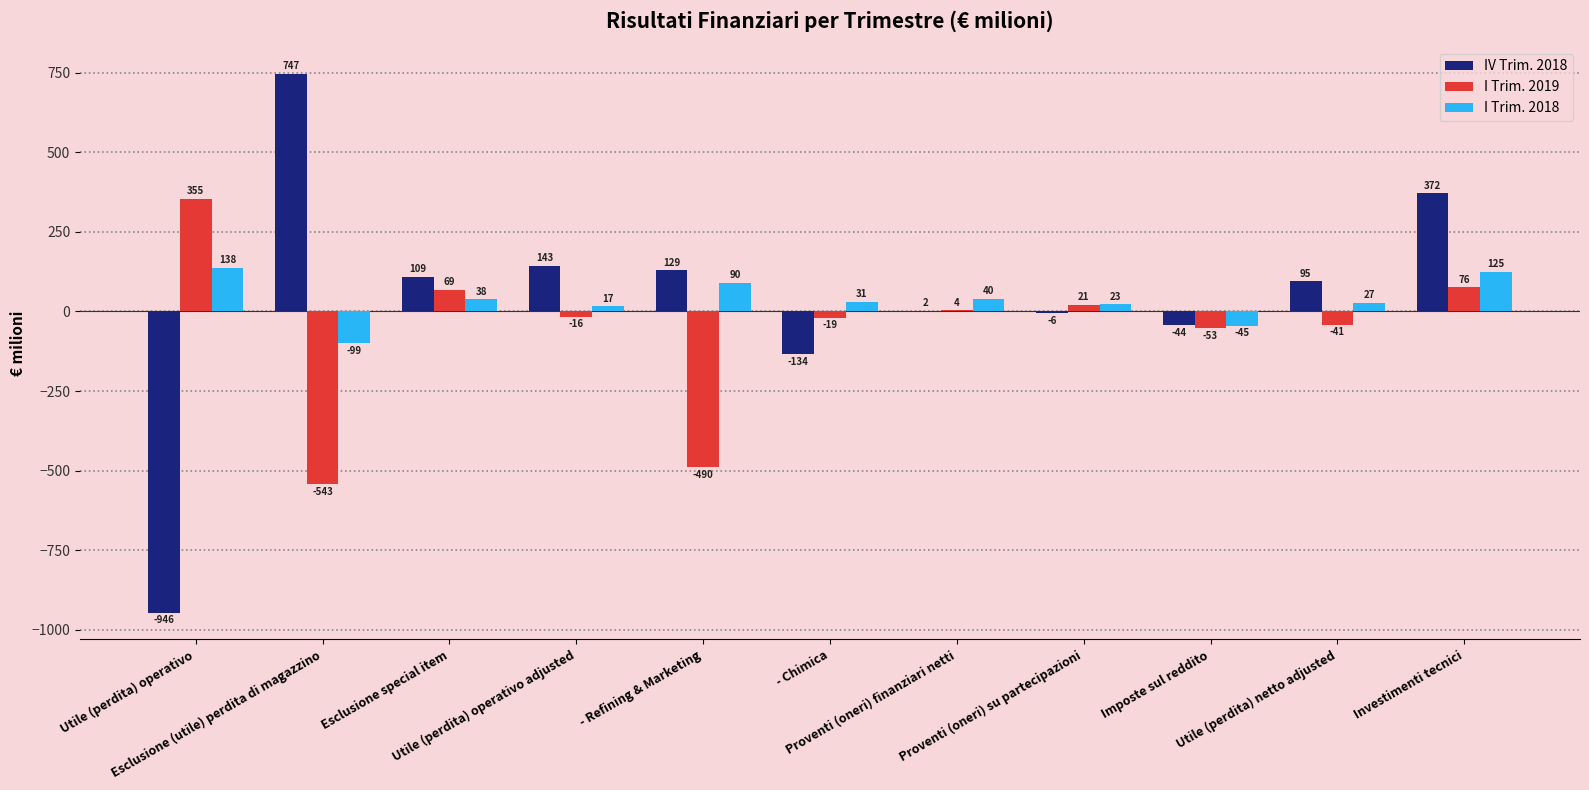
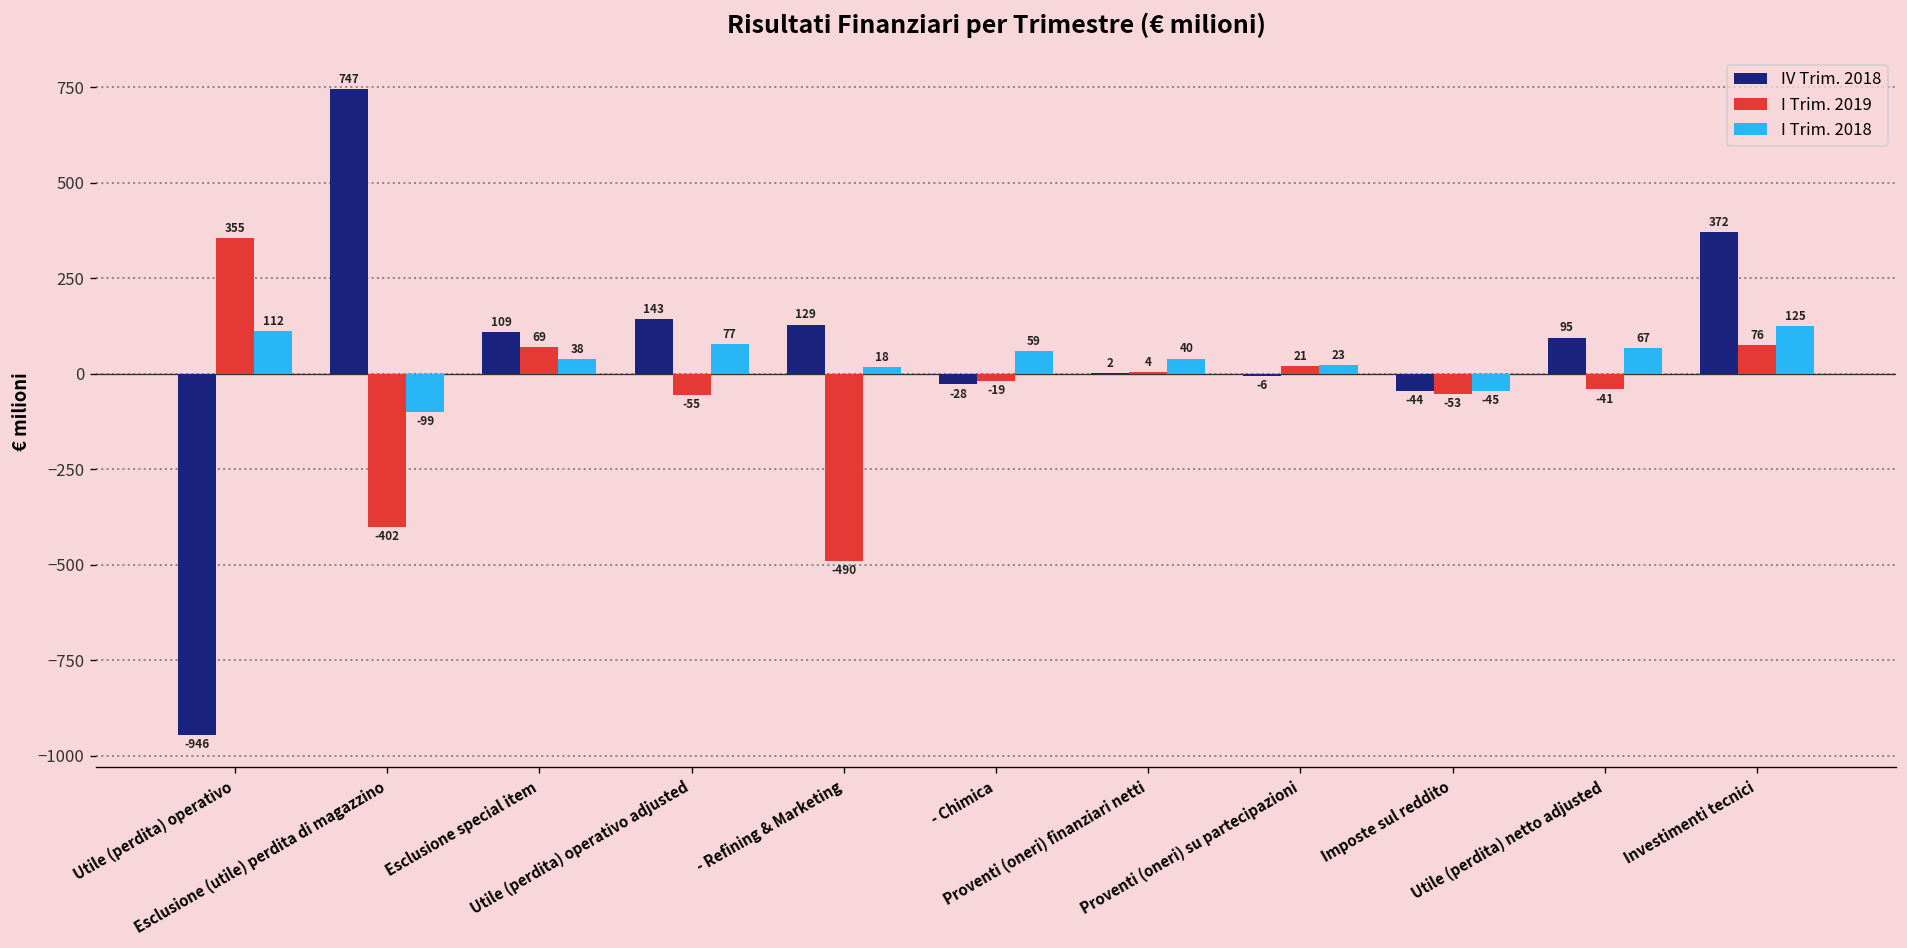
I Trim. 2018, Utile (perdita) operativo: 138 -> 112
I Trim. 2019, Esclusione (utile) perdita di magazzino: -543 -> -402
I Trim. 2019, Utile (perdita) operativo adjusted: -16 -> -55
I Trim. 2018, Utile (perdita) operativo adjusted: 17 -> 77
I Trim. 2018, - Refining & Marketing: 90 -> 18
IV Trim. 2018, - Chimica: -134 -> -28
I Trim. 2018, - Chimica: 31 -> 59
I Trim. 2018, Utile (perdita) netto adjusted: 27 -> 67
